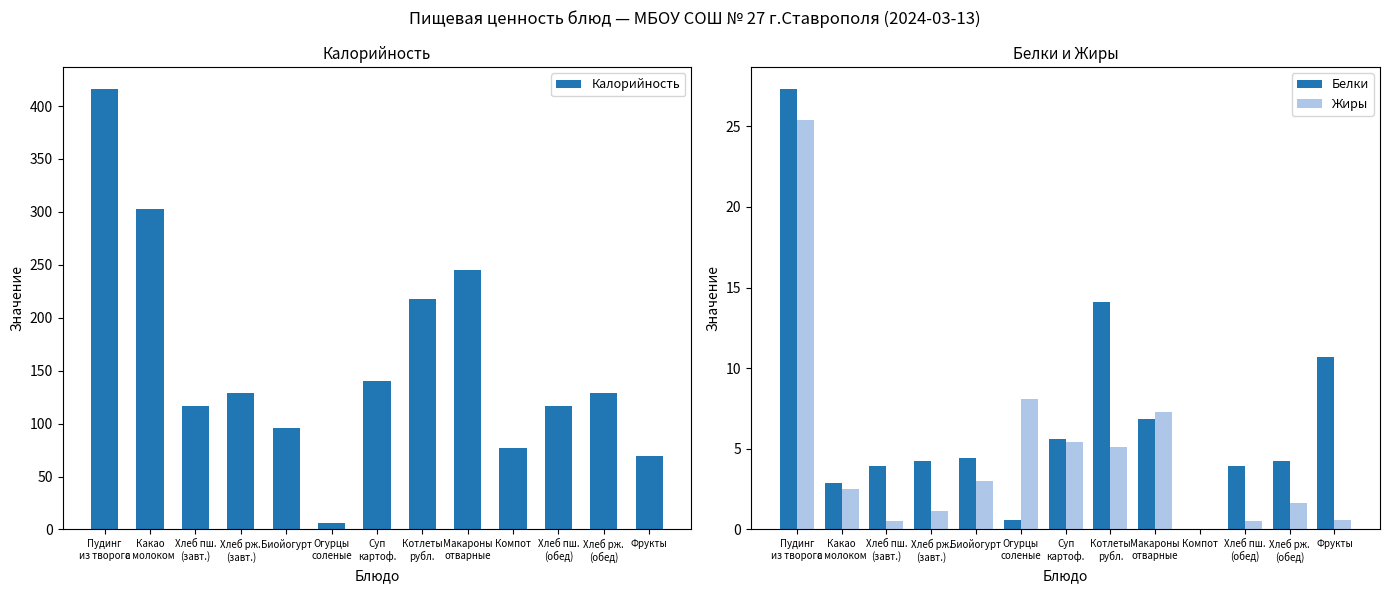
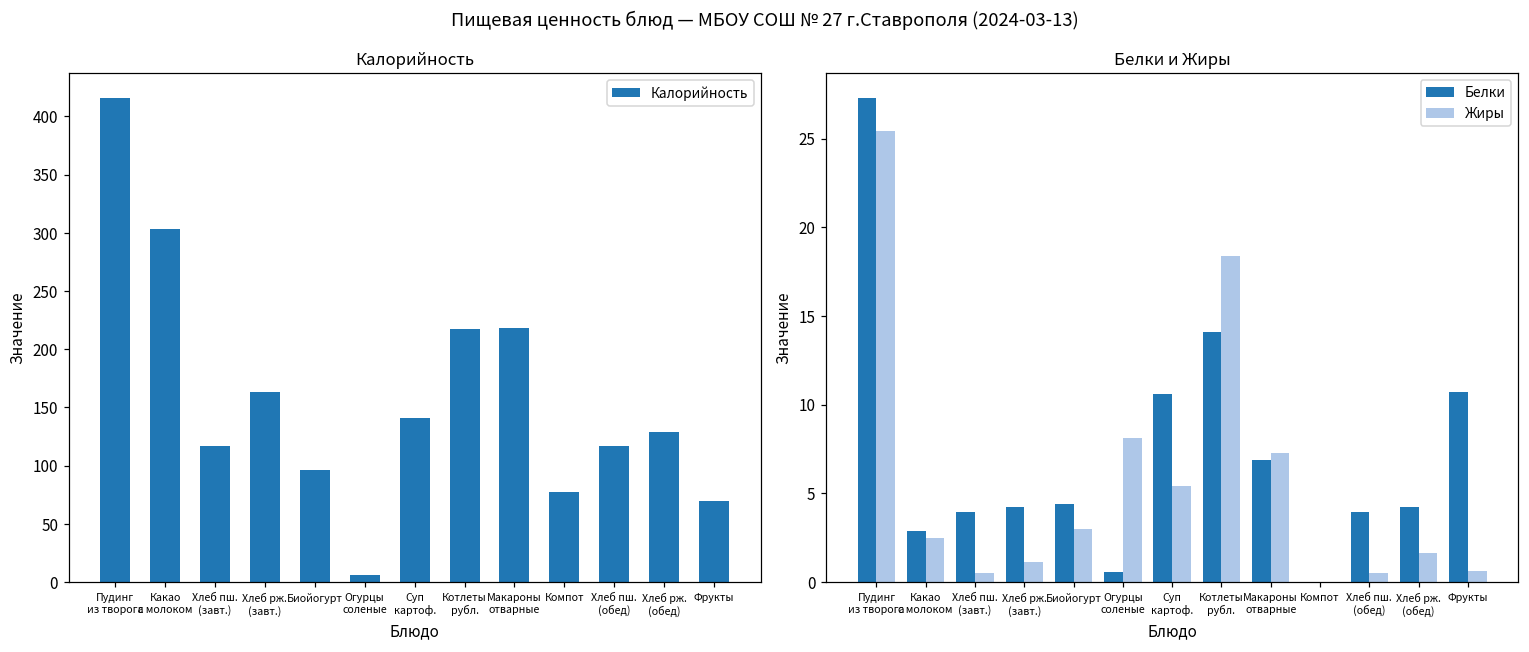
Калорийность, Хлеб рж. (завт.): 129 -> 163
Калорийность, Макароны отварные: 246 -> 218
Белки и Жиры, Белки, Суп картоф.: 5.6 -> 10.6
Белки и Жиры, Жиры, Котлеты рубл.: 5.1 -> 18.4
